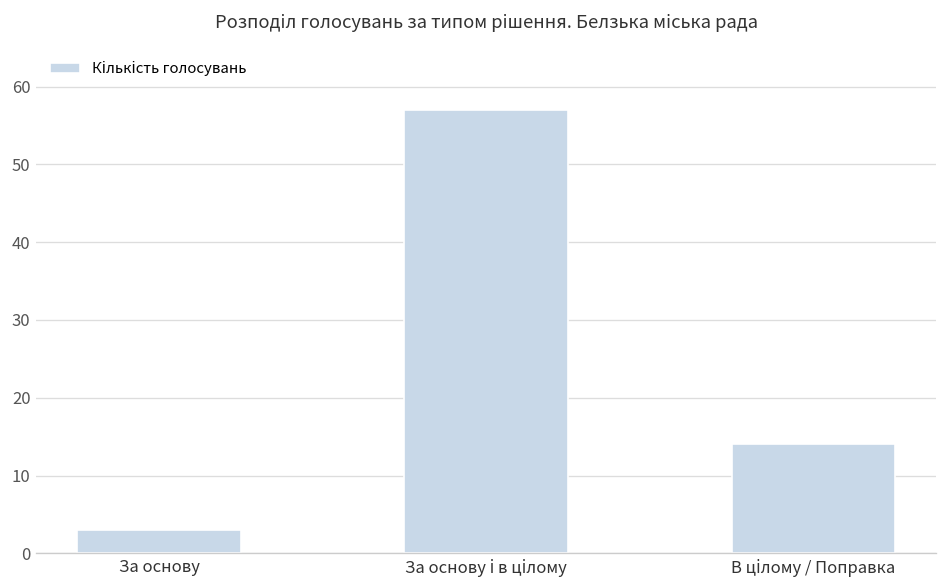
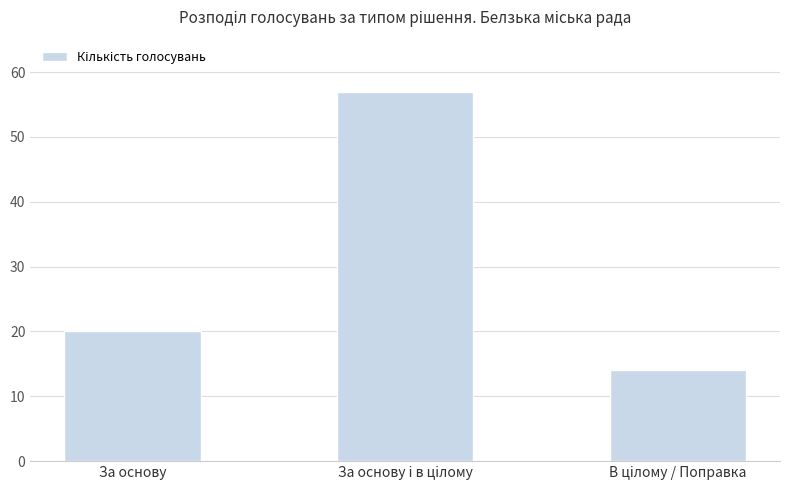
За основу: 3 -> 20
